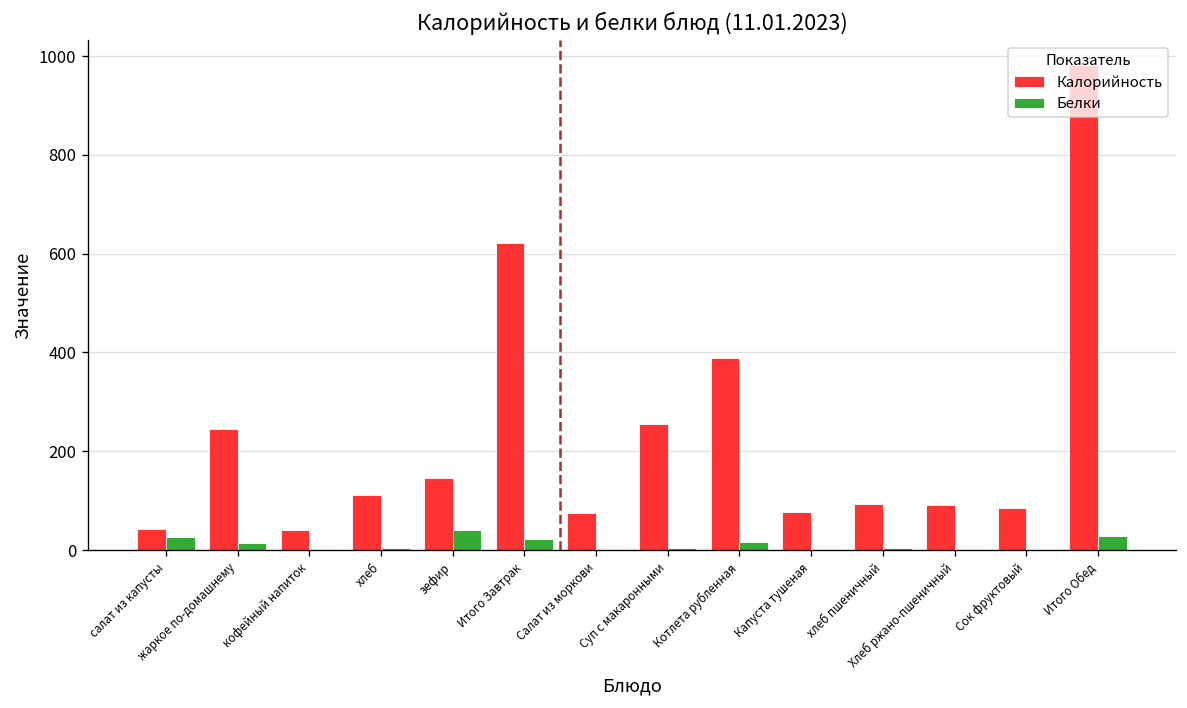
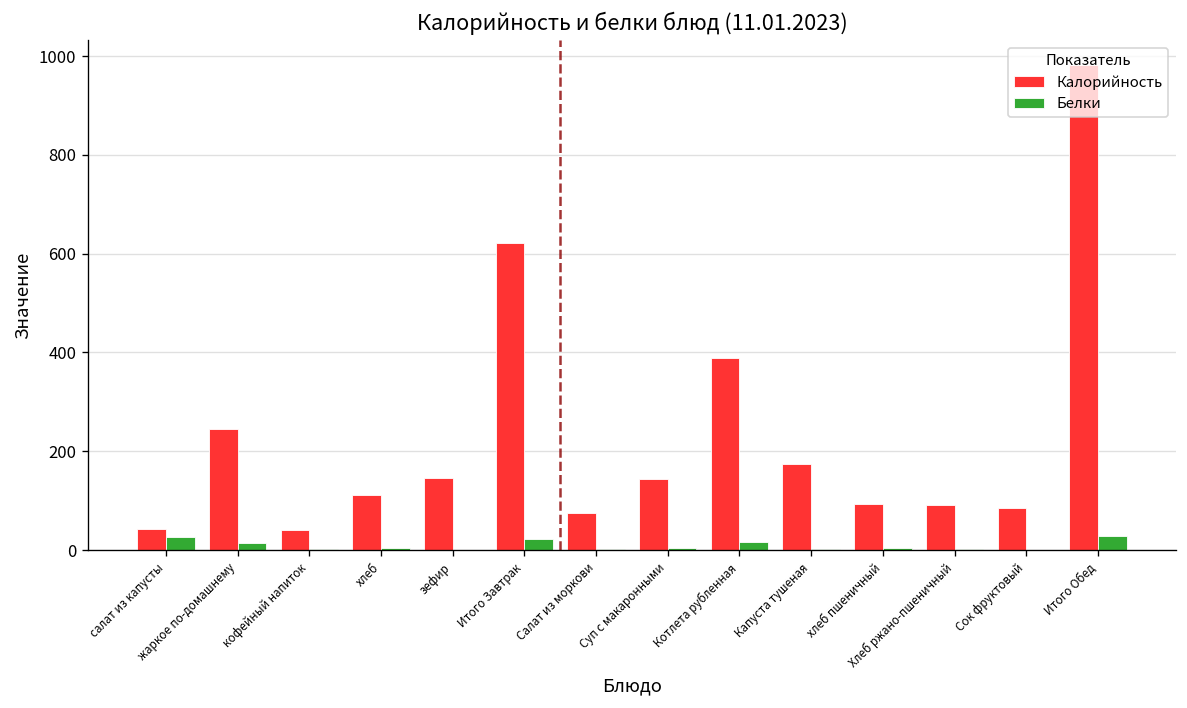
Белки, зефир: 40 -> 0
Калорийность, Суп с макаронными: 250 -> 140
Калорийность, Капуста тушеная: 80 -> 170
